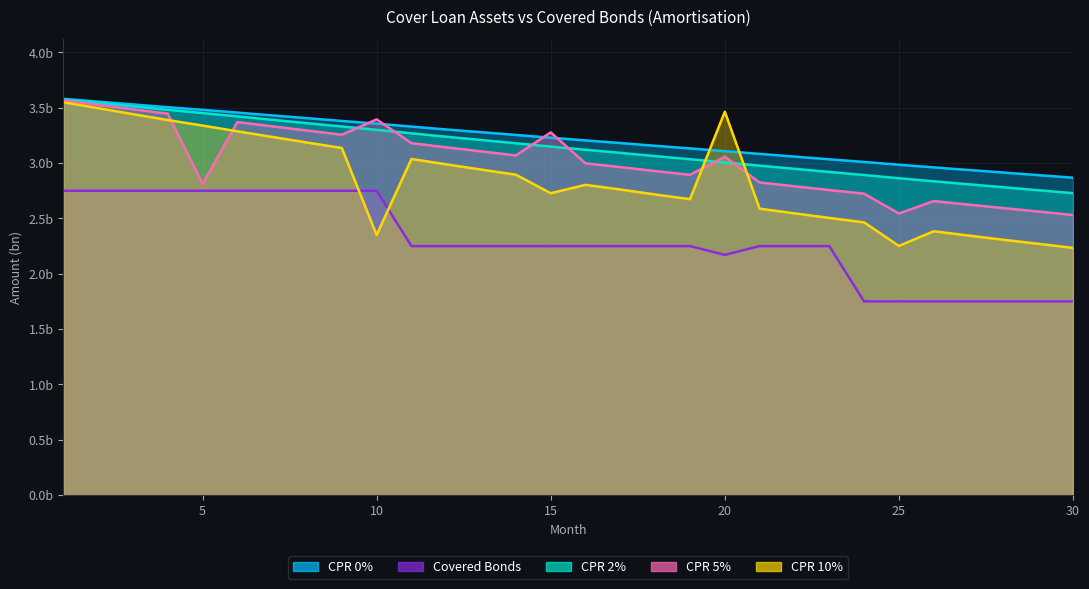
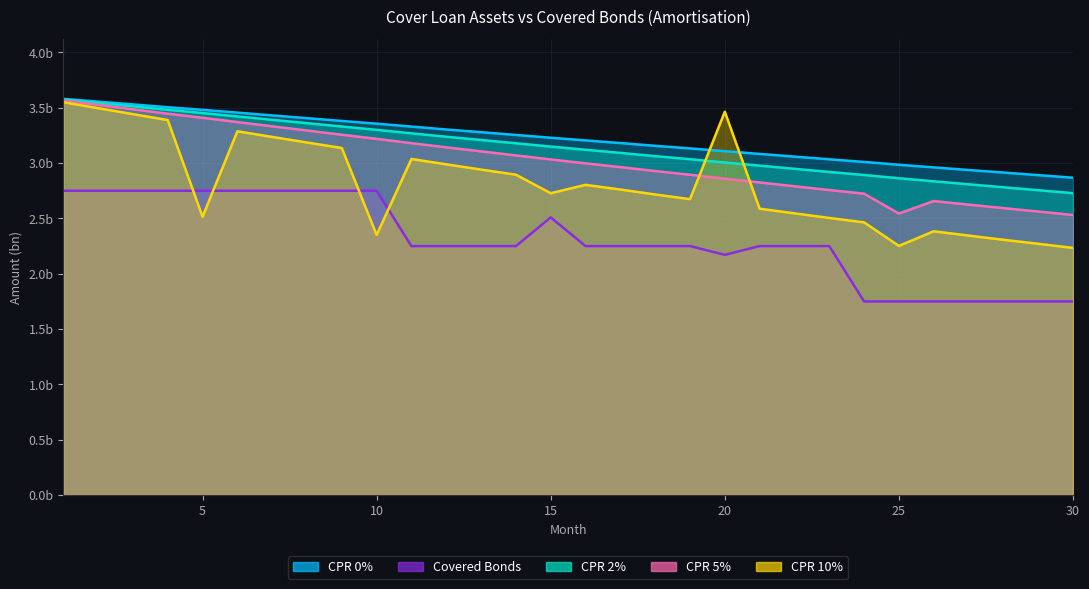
CPR 5%, 5: 2.81b -> 3.41b
CPR 10%, 5: 3.34b -> 2.52b
CPR 5%, 10: 3.40b -> 3.22b
Covered Bonds, 15: 2.25b -> 2.51b
CPR 5%, 15: 3.28b -> 3.03b
CPR 5%, 20: 3.06b -> 2.86b
